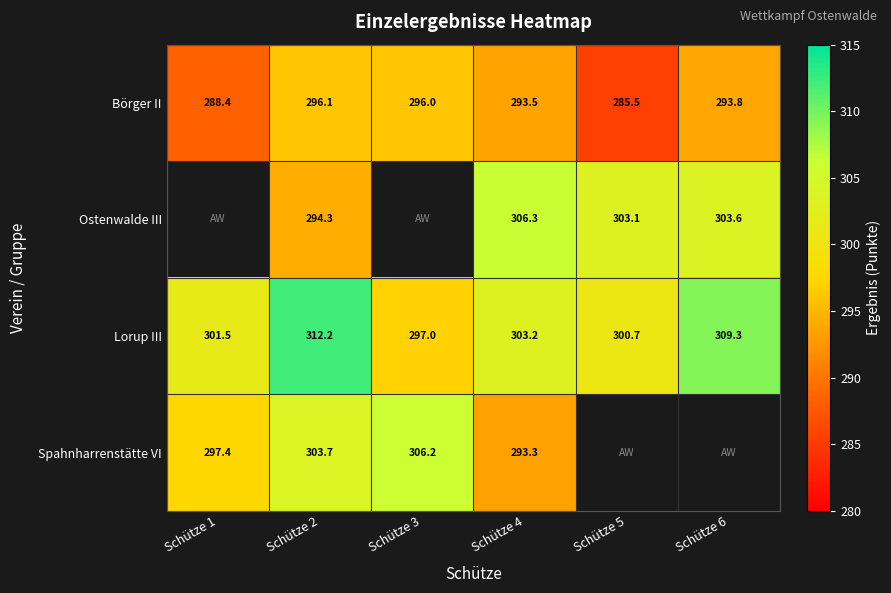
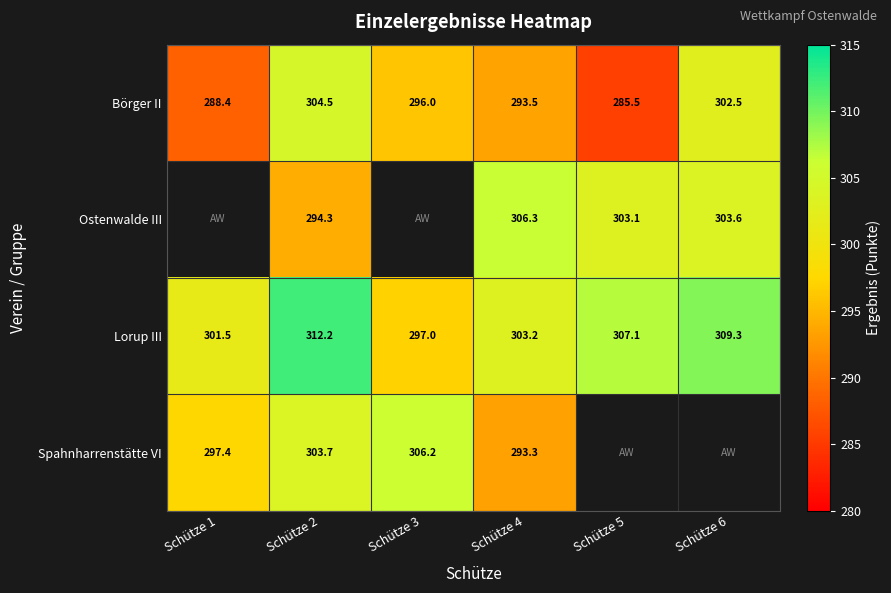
Börger II, Schütze 2: 296.1 -> 304.5
Börger II, Schütze 6: 293.8 -> 302.5
Lorup III, Schütze 5: 300.7 -> 307.1
